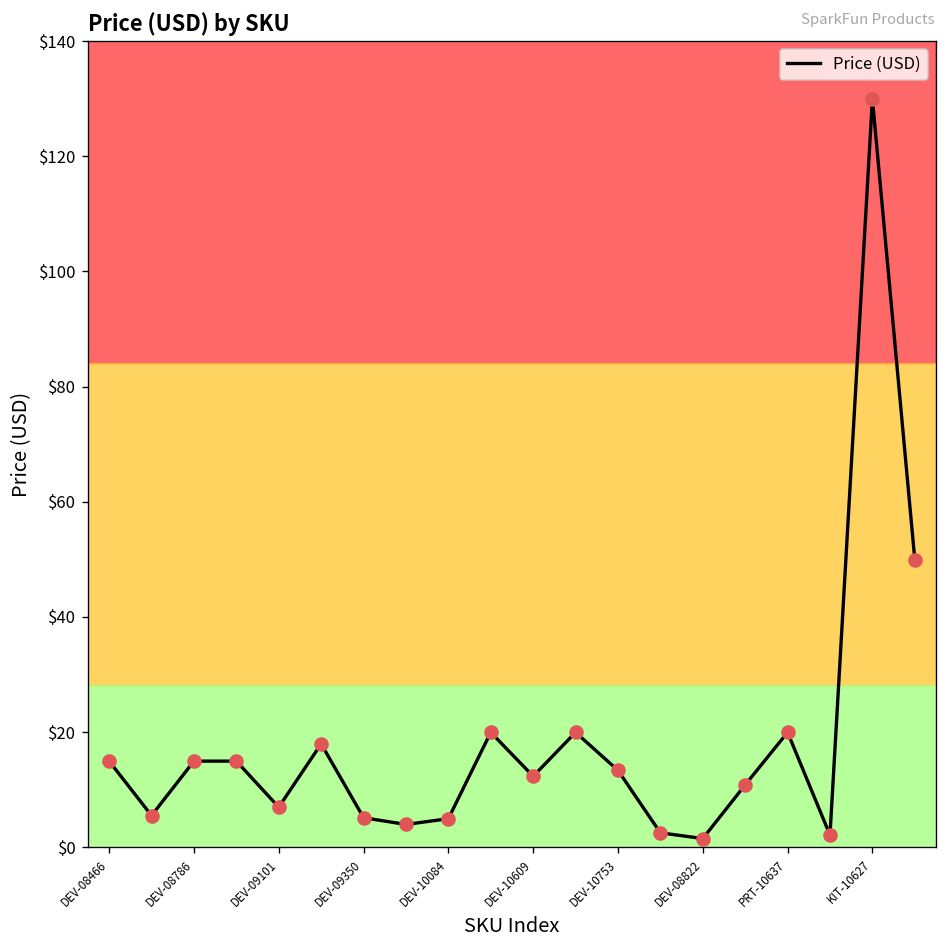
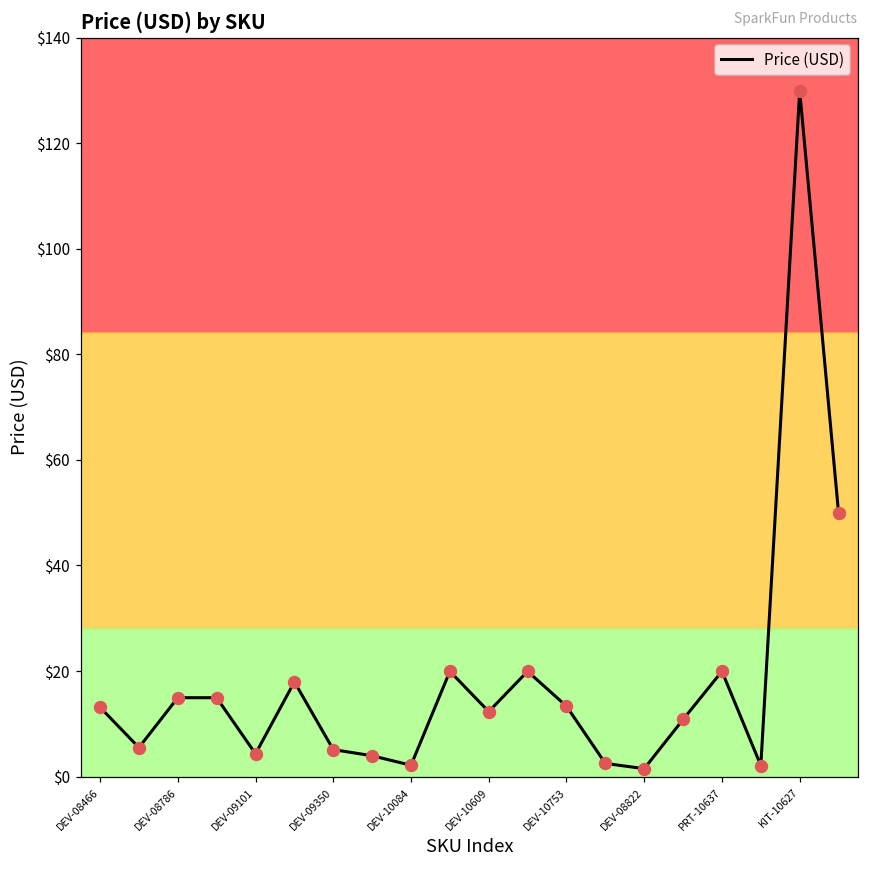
DEV-08466: $15 -> $13
DEV-09101: $7 -> $4
DEV-10084: $5 -> $2
